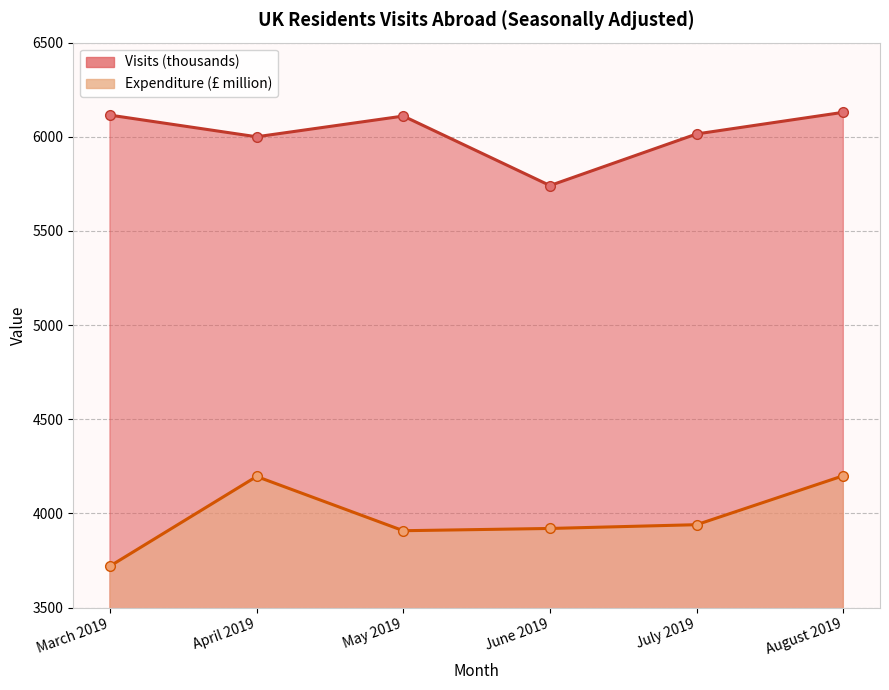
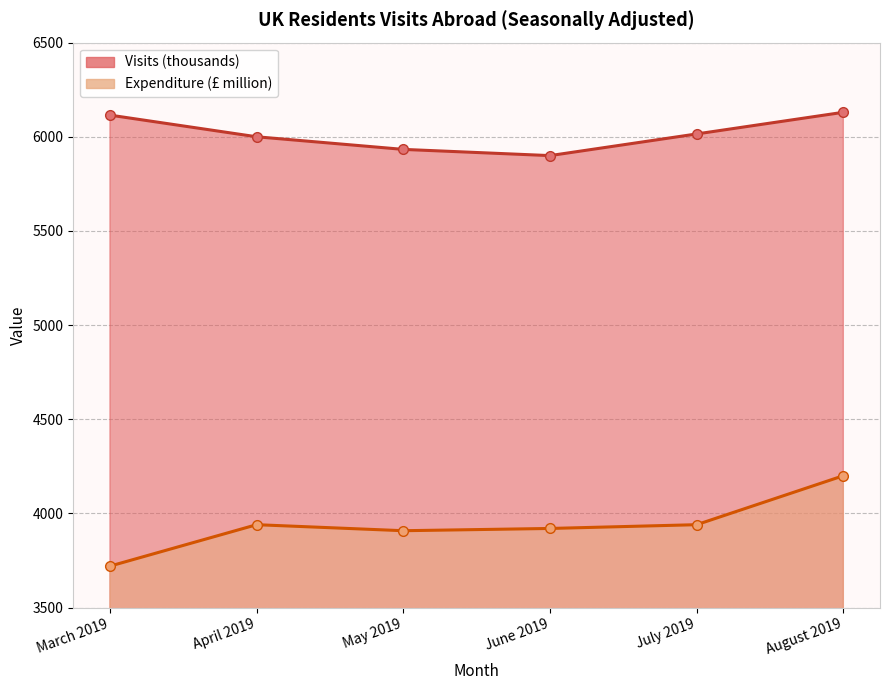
Expenditure (£ million), April 2019: 4200 -> 3940
Visits (thousands), May 2019: 6110 -> 5930
Visits (thousands), June 2019: 5740 -> 5900
